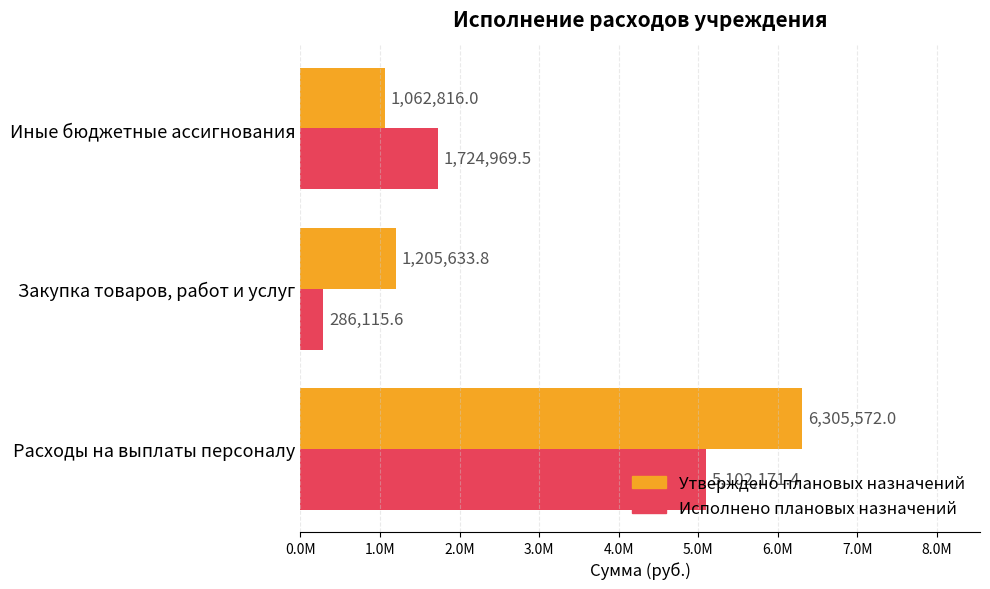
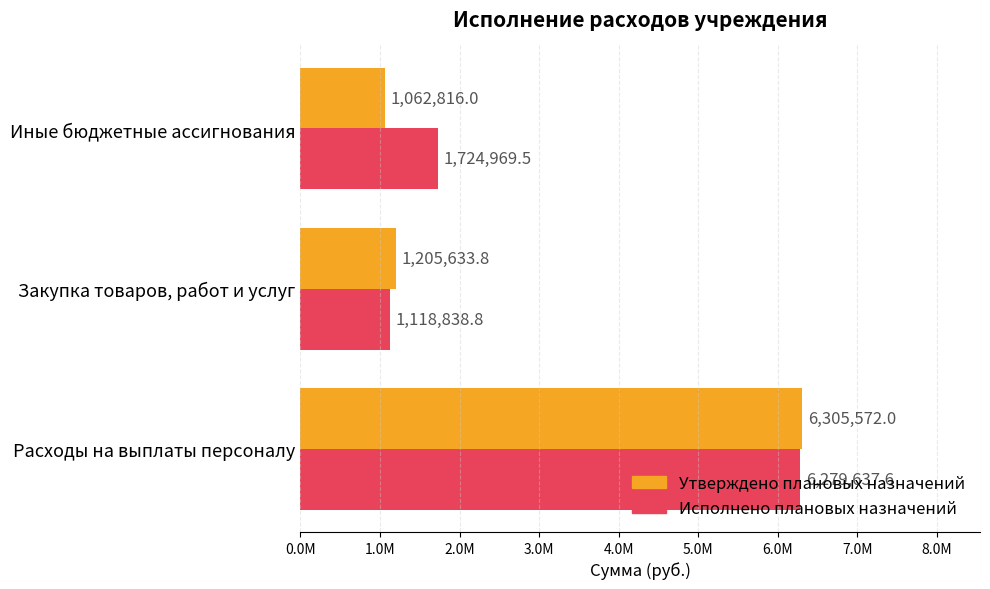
Исполнено плановых назначений, Закупка товаров, работ и услуг: 286,115.6 -> 1,118,838.8
Исполнено плановых назначений, Расходы на выплаты персоналу: 5,102,171.4 -> 6,279,637.6
